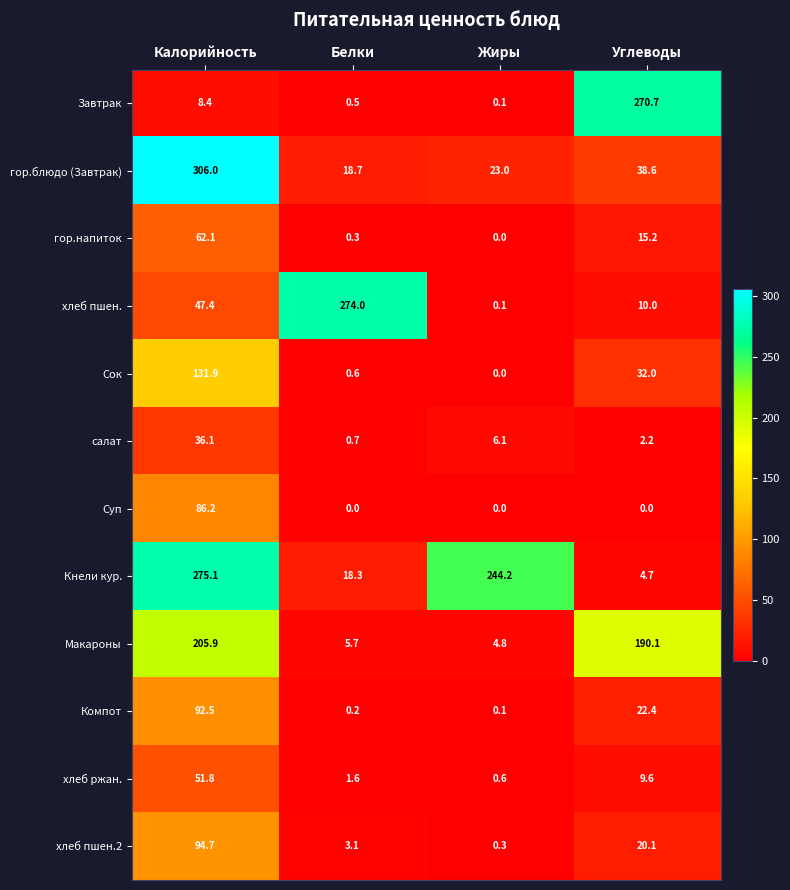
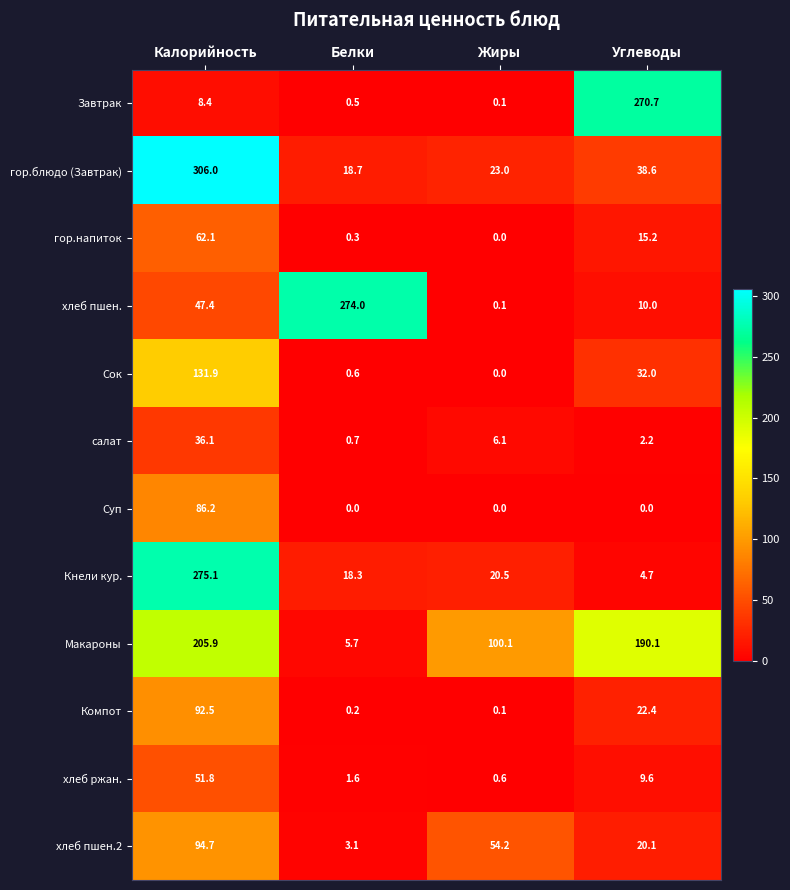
Кнели кур., Жиры: 244.2 -> 20.5
Макароны, Жиры: 4.8 -> 100.1
хлеб пшен.2, Жиры: 0.3 -> 54.2
